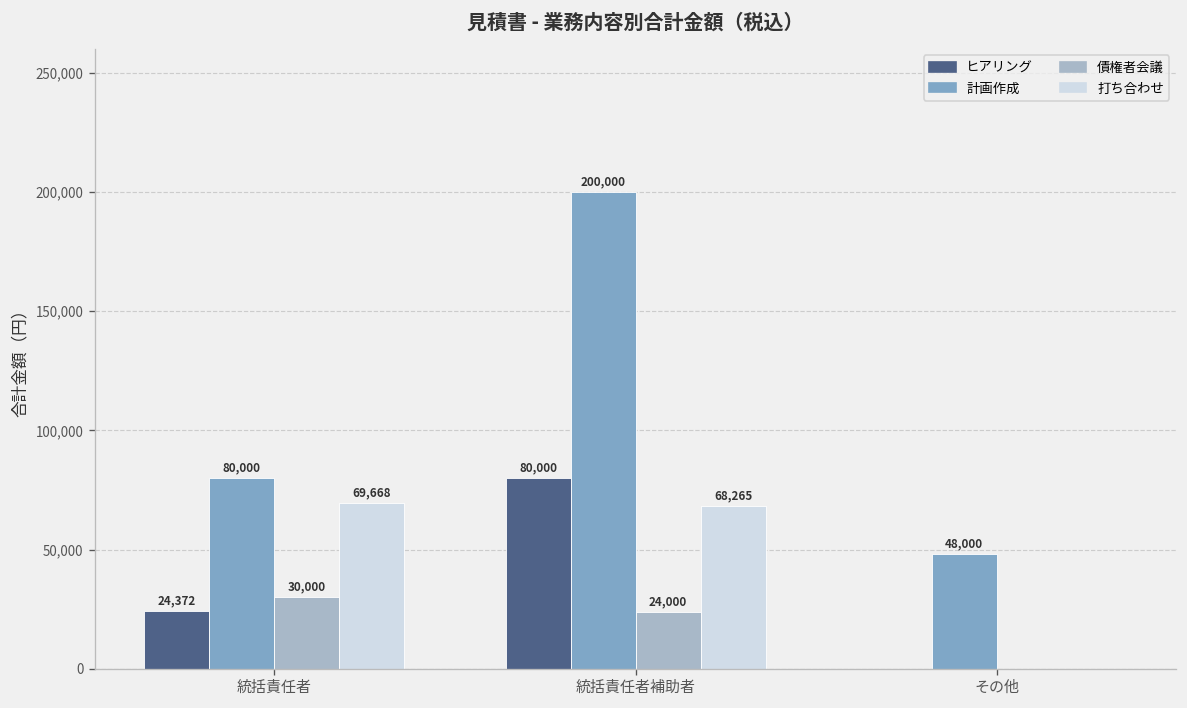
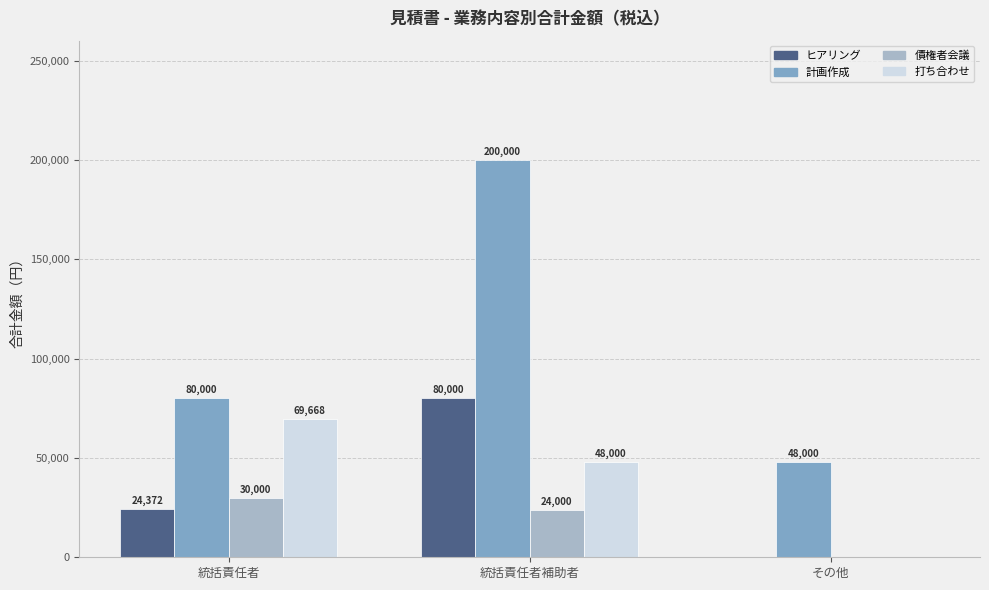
打ち合わせ, 統括責任者補助者: 68,265 -> 48,000
